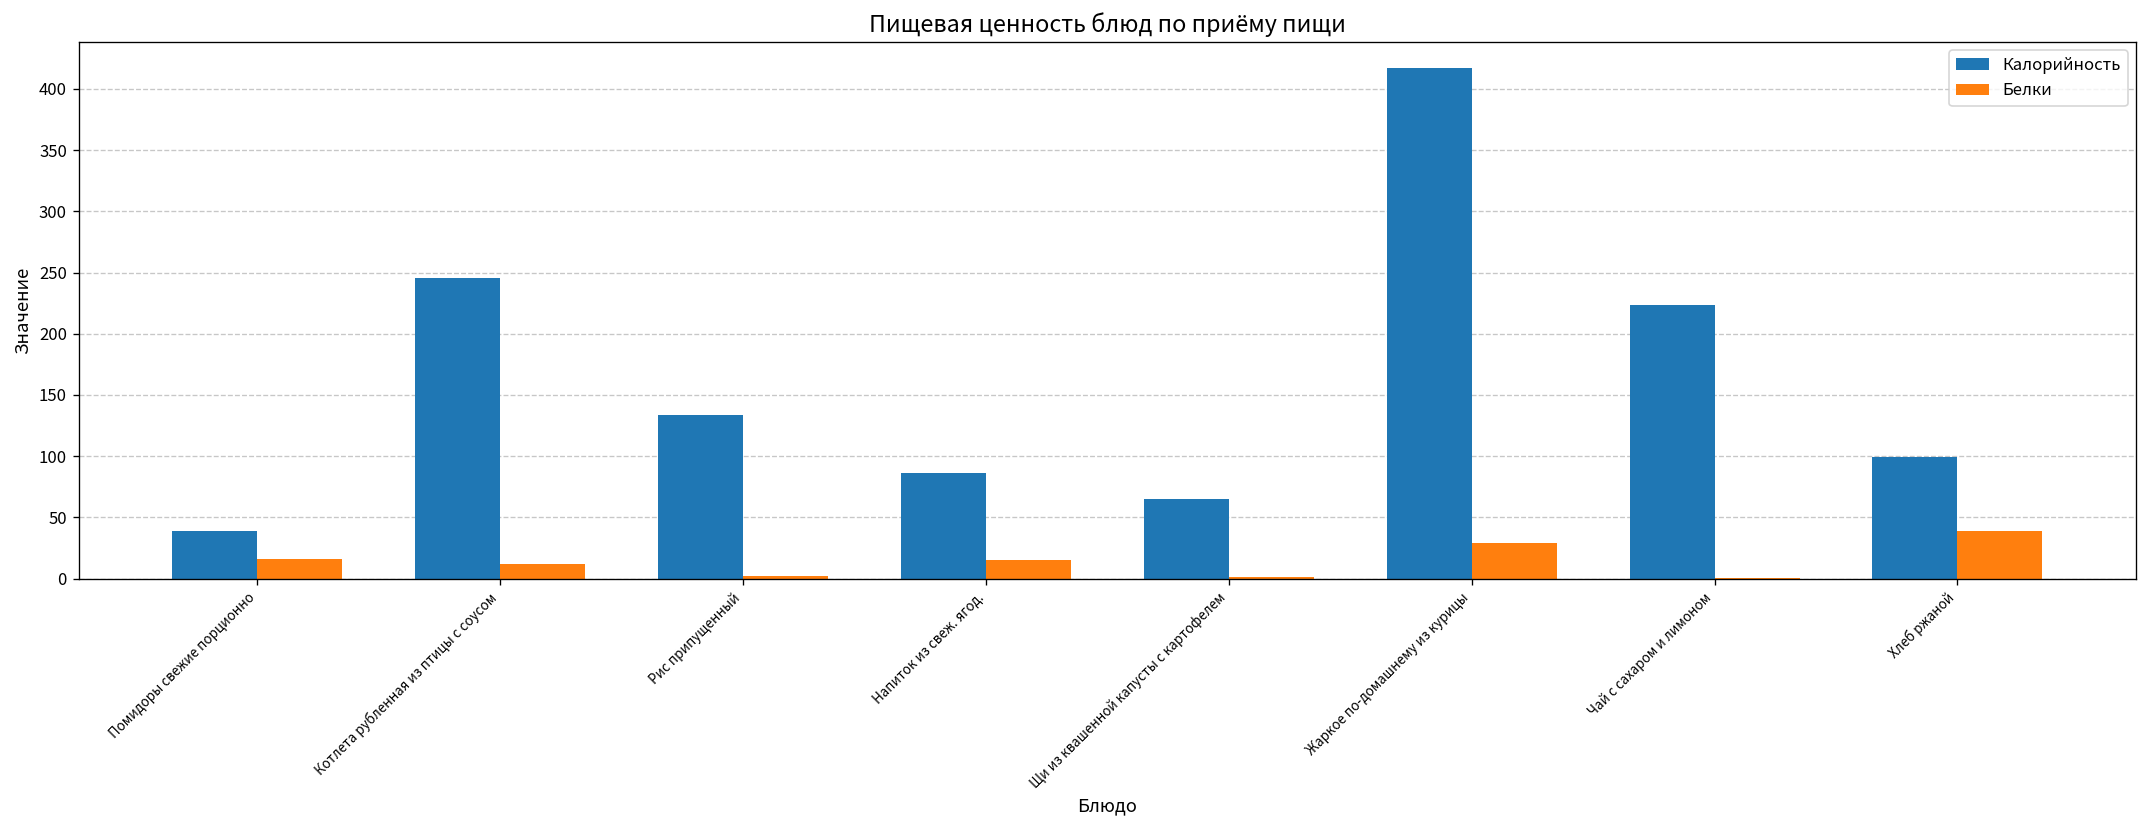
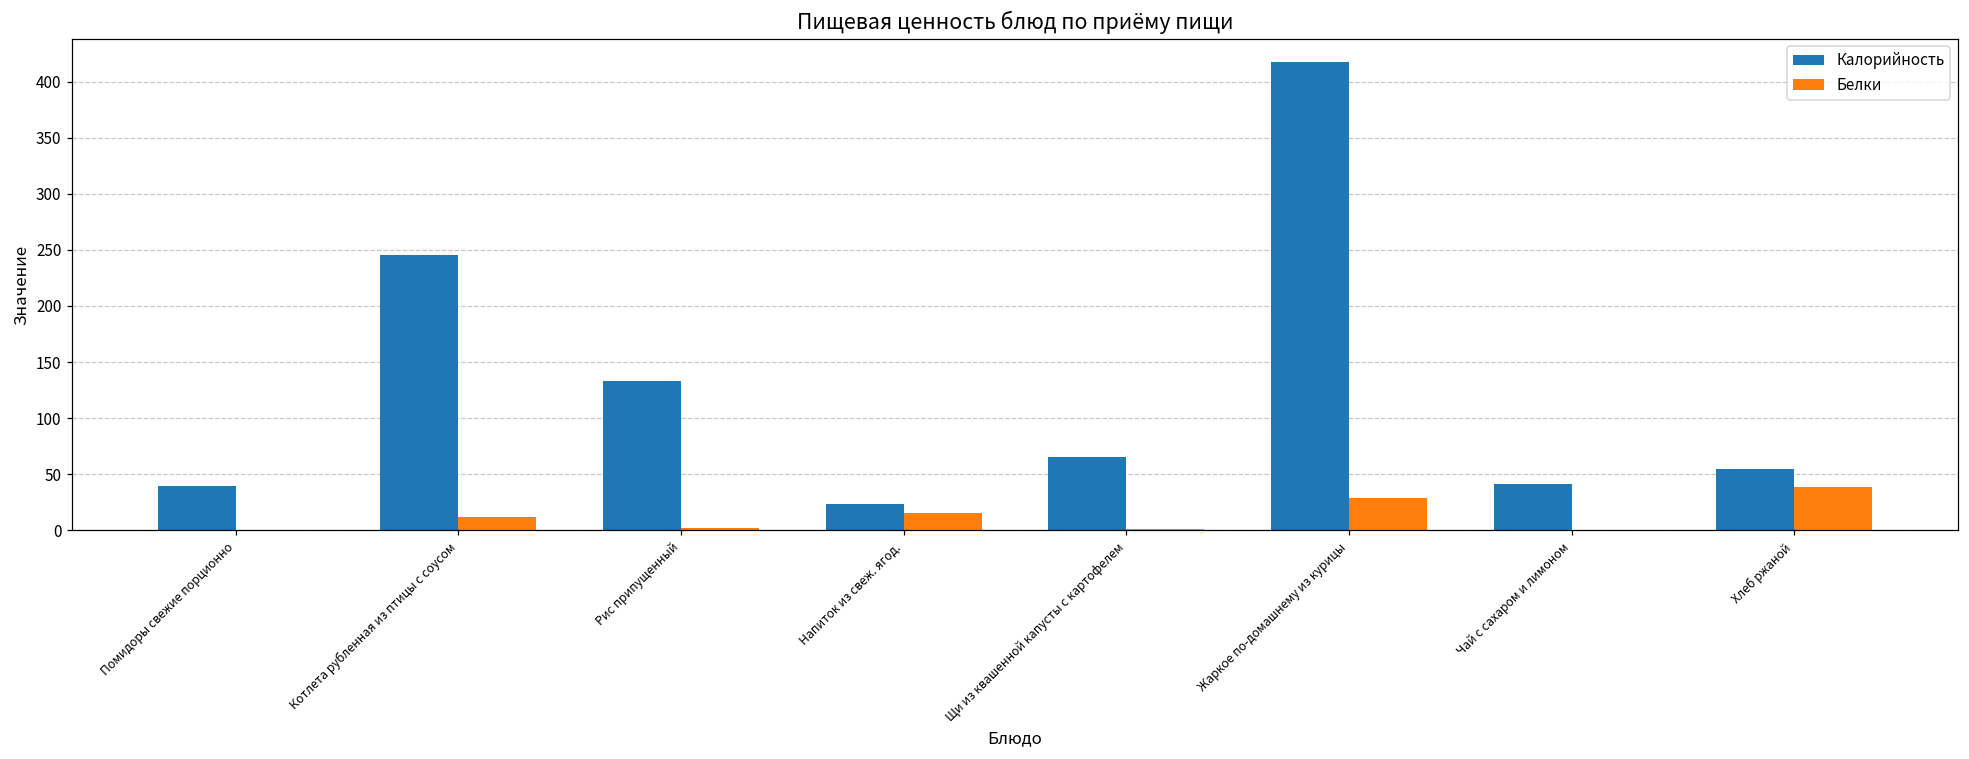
Белки, Помидоры свежие порционно: 16 -> 0
Калорийность, Напиток из свеж. ягод.: 87 -> 23
Калорийность, Чай с сахаром и лимоном: 223 -> 42
Калорийность, Хлеб ржаной: 99 -> 55
